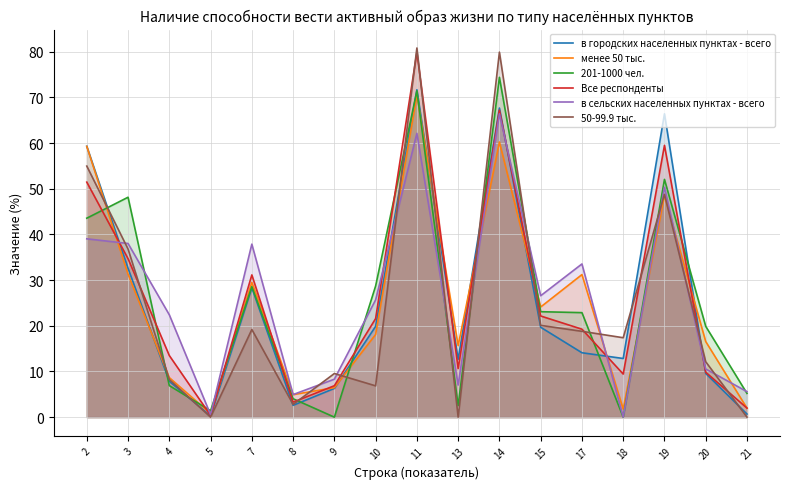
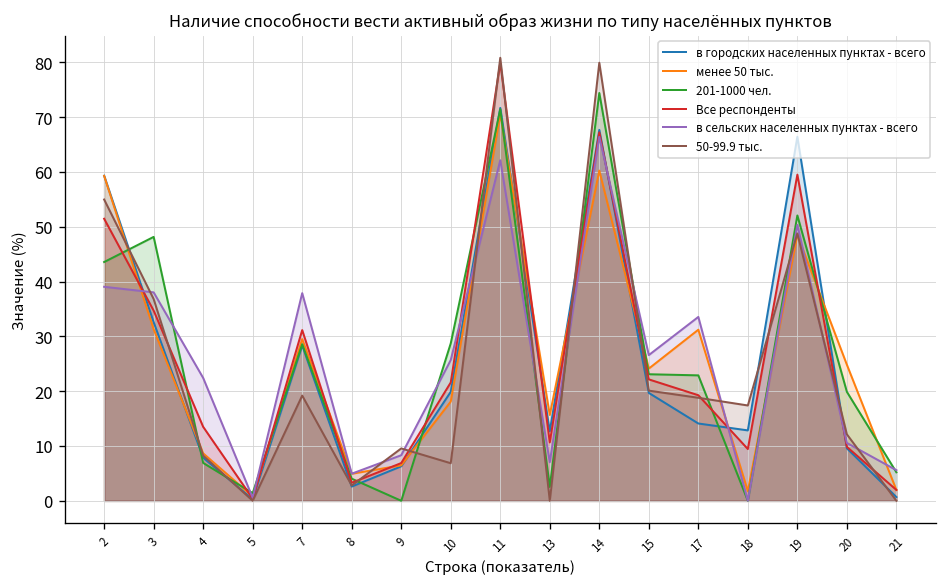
менее 50 тыс., 20: 17 -> 25
